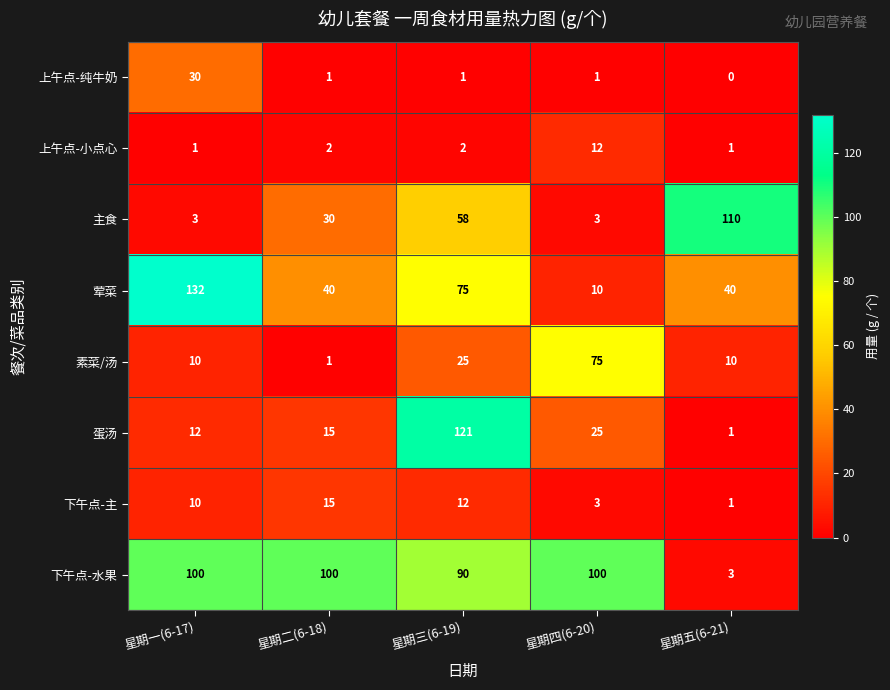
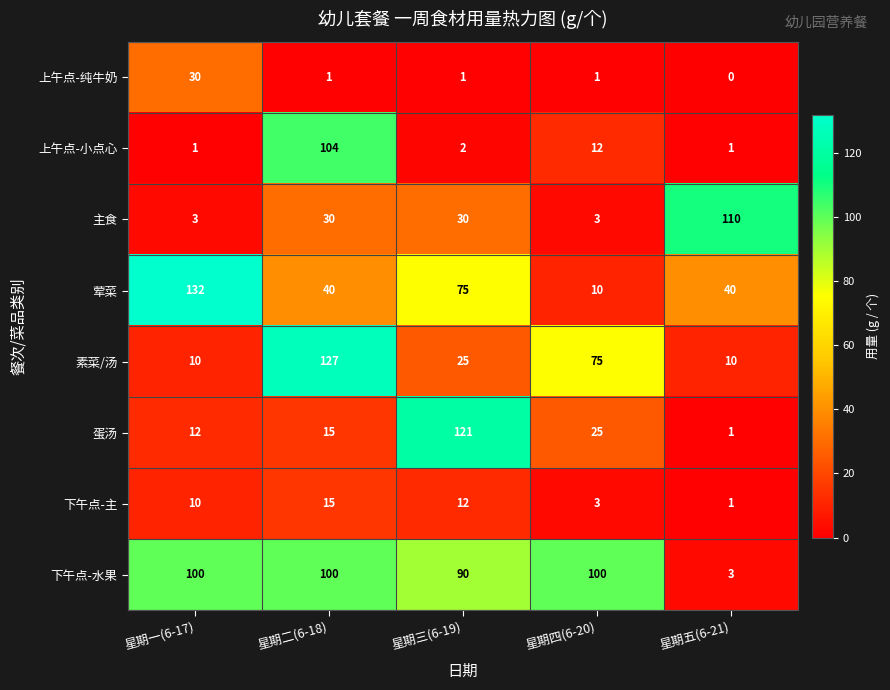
上午点-小点心, 星期二(6-18): 2 -> 104
主食, 星期三(6-19): 58 -> 30
素菜/汤, 星期二(6-18): 1 -> 127
